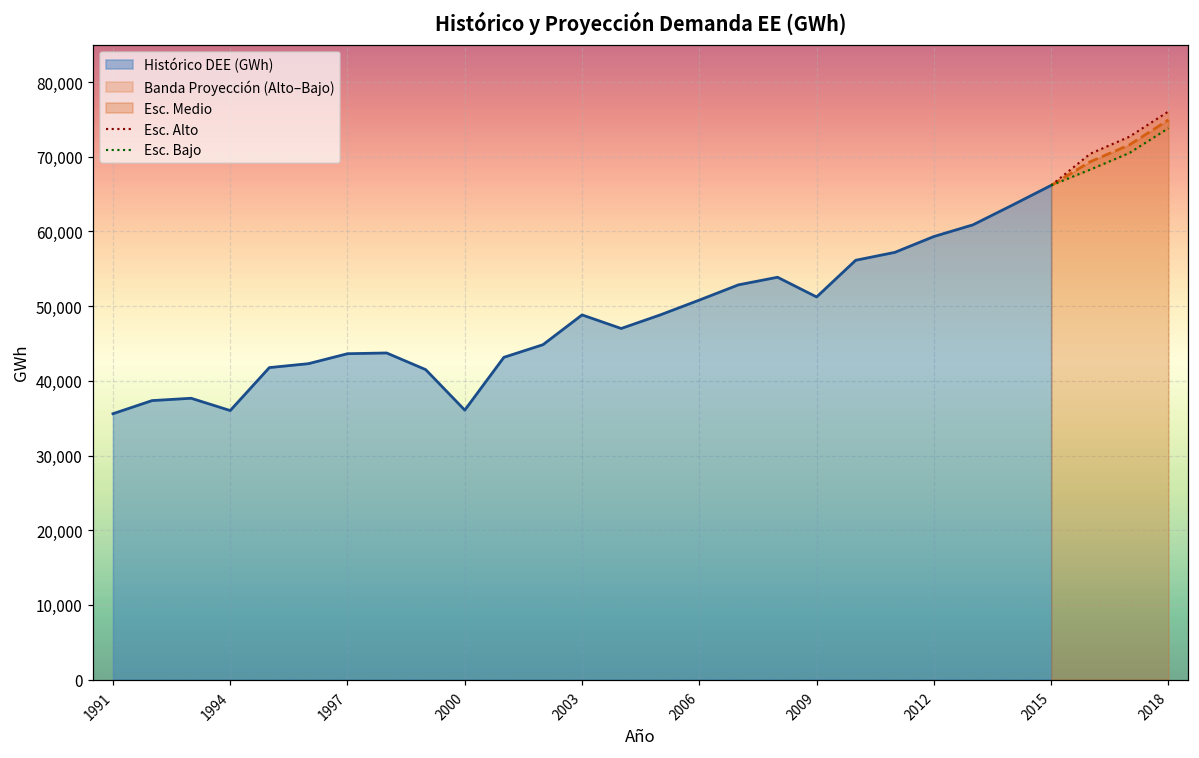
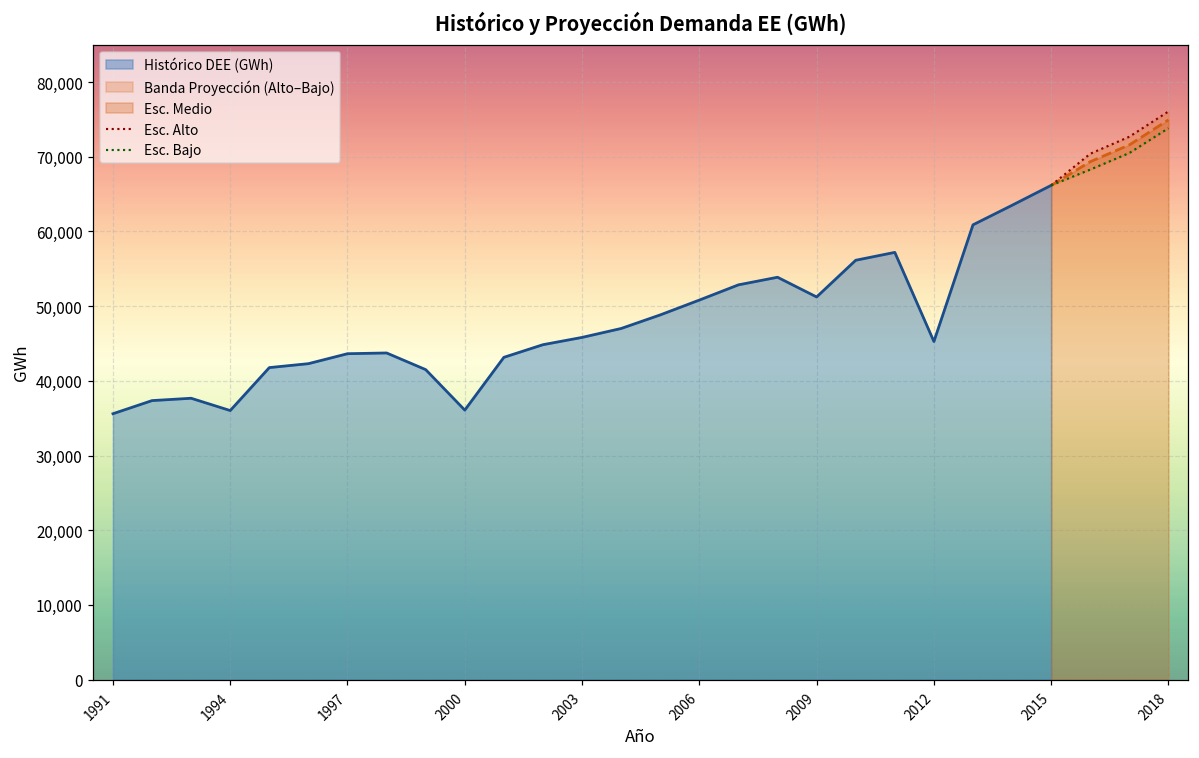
Histórico DEE (GWh), 2003: 49,000 -> 46,000
Histórico DEE (GWh), 2012: 59,000 -> 45,000
